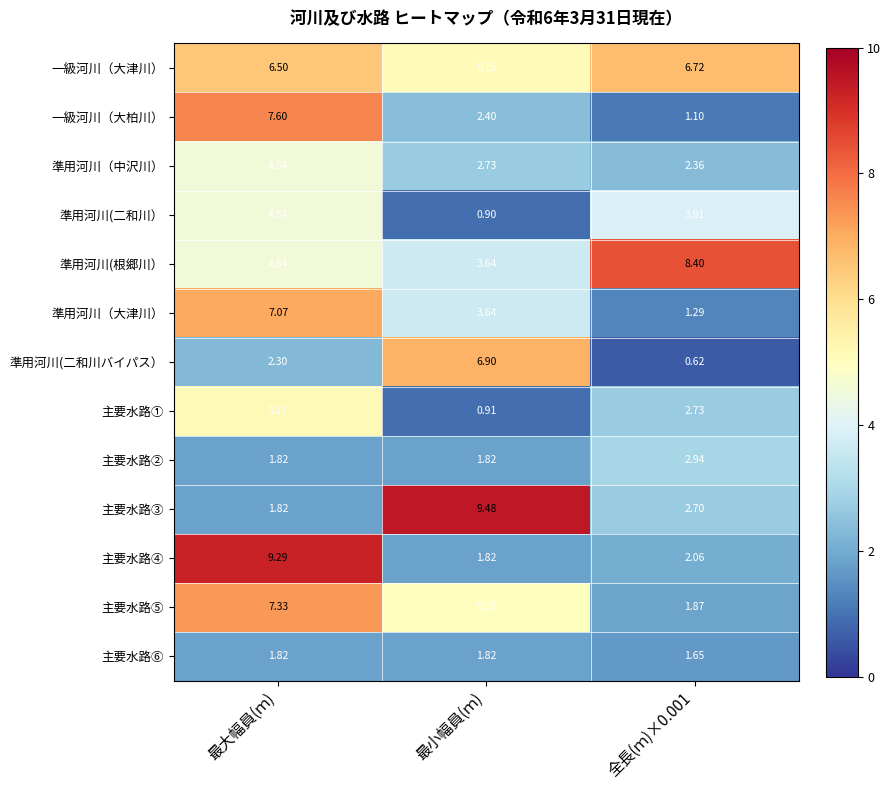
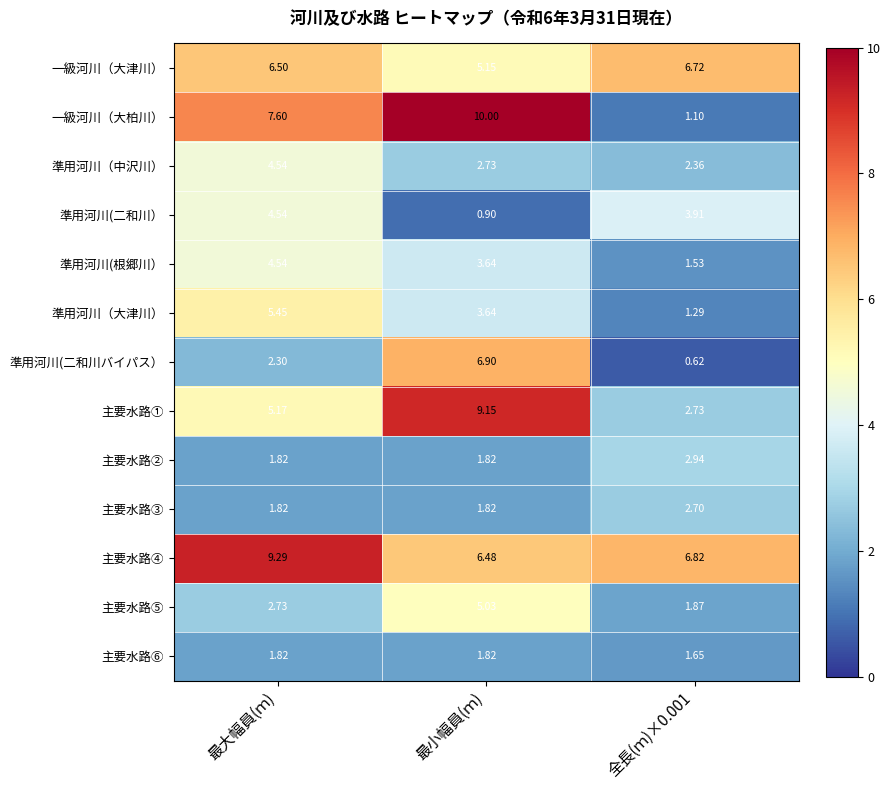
一級河川（大柏川）, 最小幅員(ｍ): 2.40 -> 10.00
準用河川(根郷川）, 全長(ｍ)×0.001: 8.40 -> 1.53
準用河川（大津川）, 最大幅員(ｍ): 7.07 -> 5.45
主要水路①, 最小幅員(ｍ): 0.91 -> 9.15
主要水路③, 最小幅員(ｍ): 9.48 -> 1.82
主要水路④, 最小幅員(ｍ): 1.82 -> 6.48
主要水路④, 全長(ｍ)×0.001: 2.06 -> 6.82
主要水路⑤, 最大幅員(ｍ): 7.33 -> 2.73
